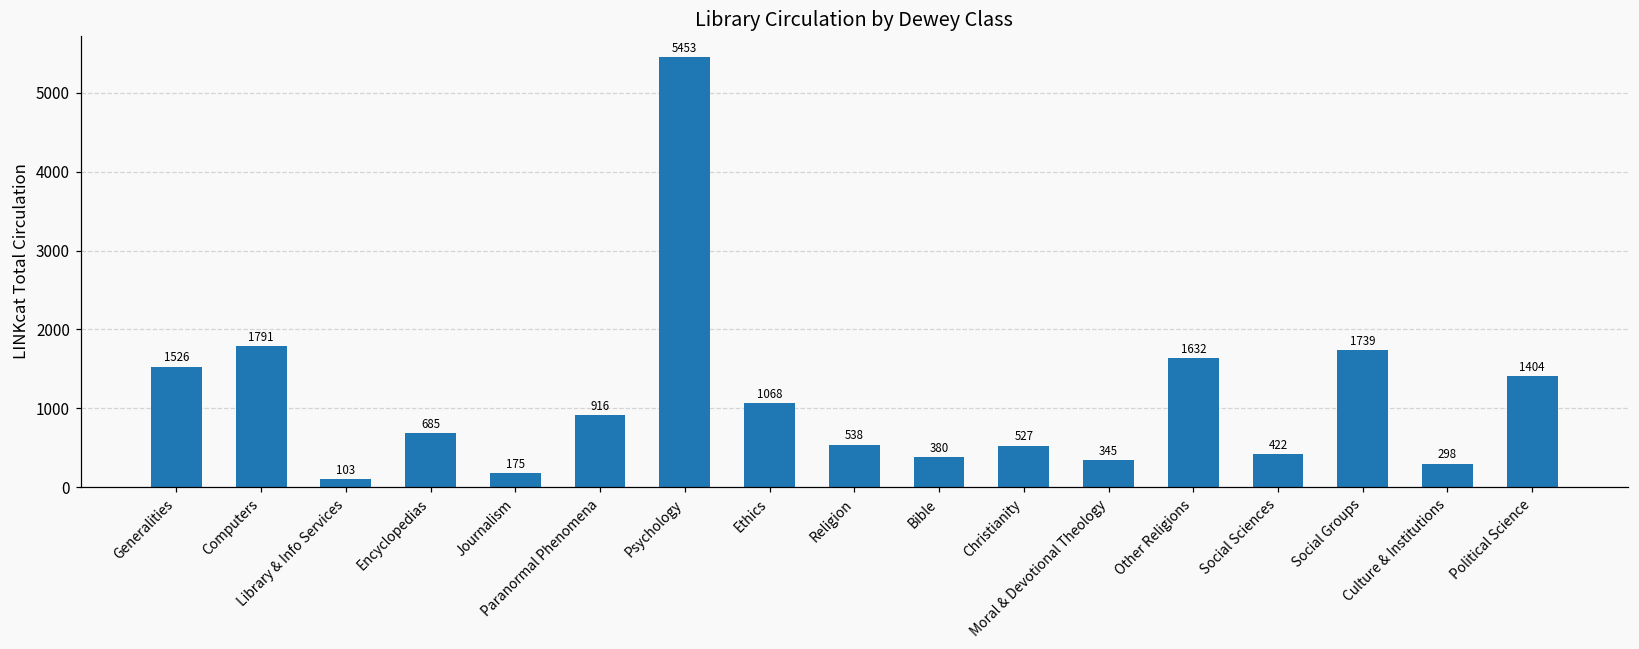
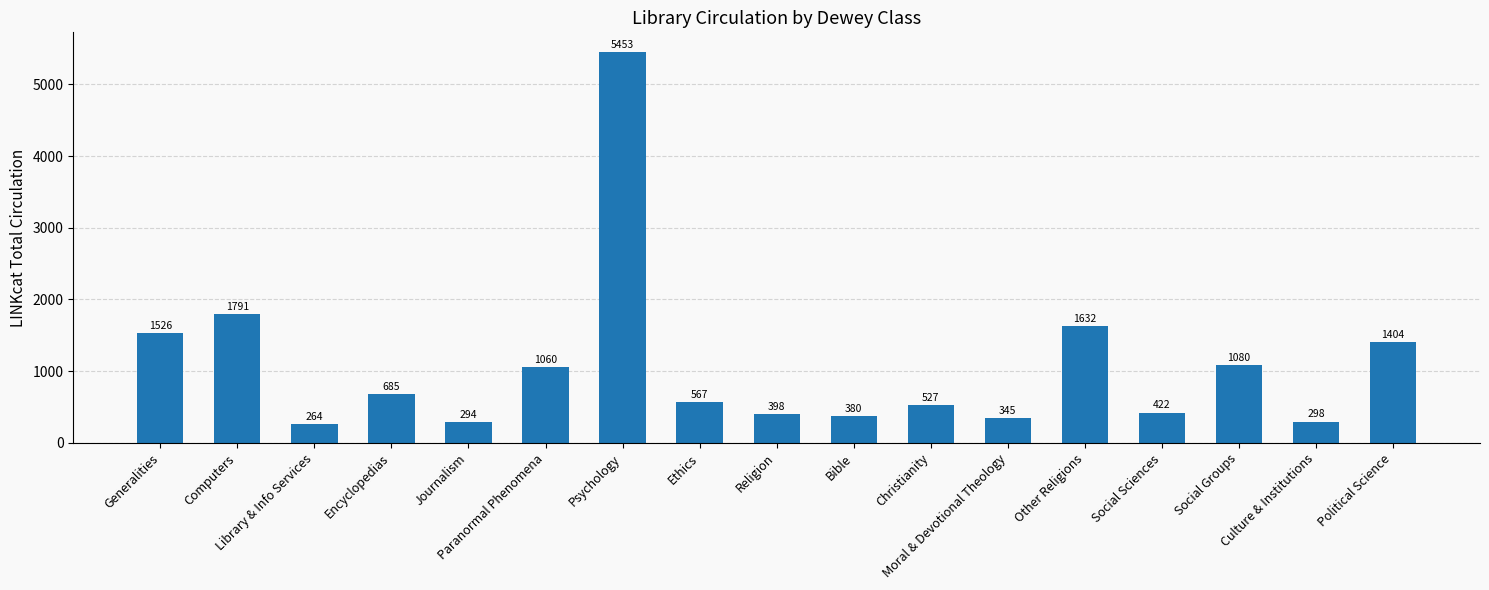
Library & Info Services: 103 -> 264
Journalism: 175 -> 294
Paranormal Phenomena: 916 -> 1060
Ethics: 1068 -> 567
Religion: 538 -> 398
Social Groups: 1739 -> 1080
